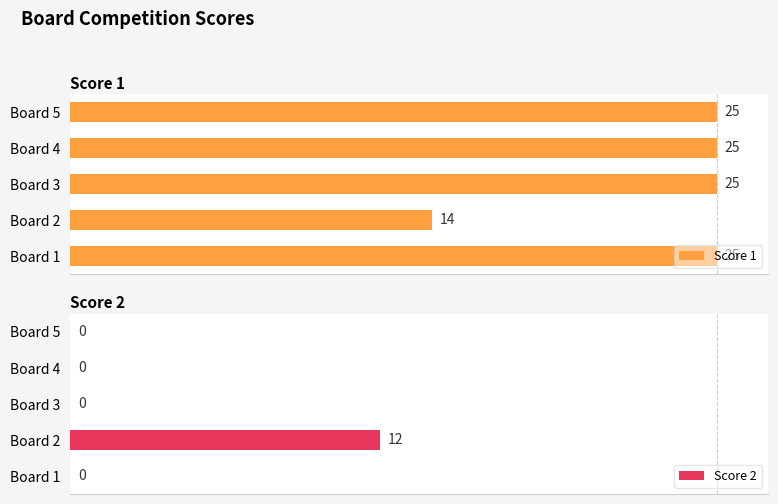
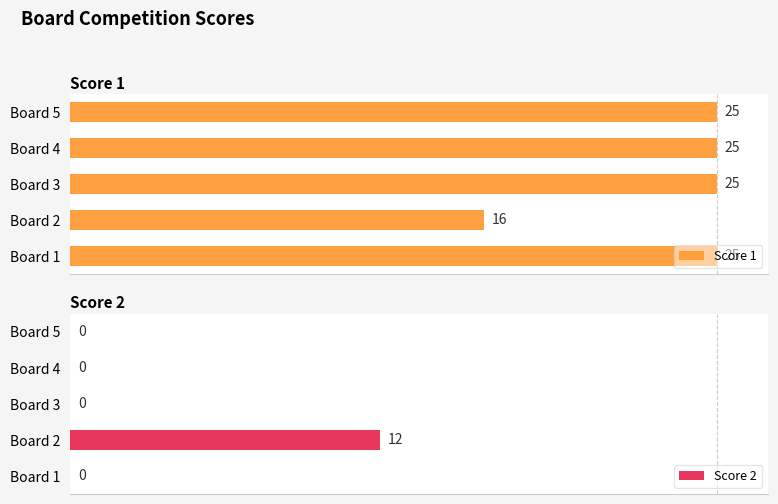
Score 1, Board 2: 14 -> 16
